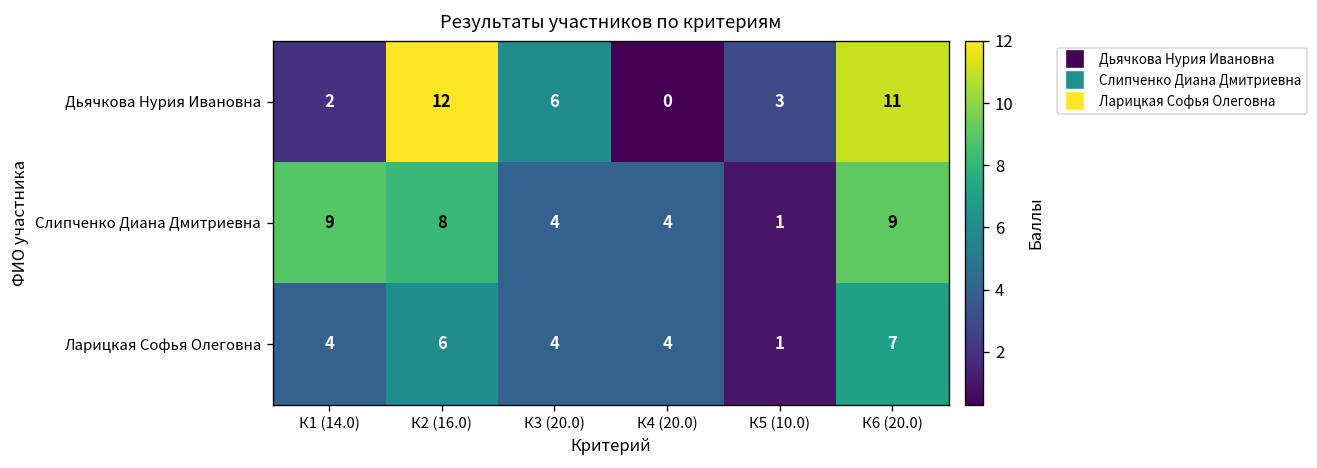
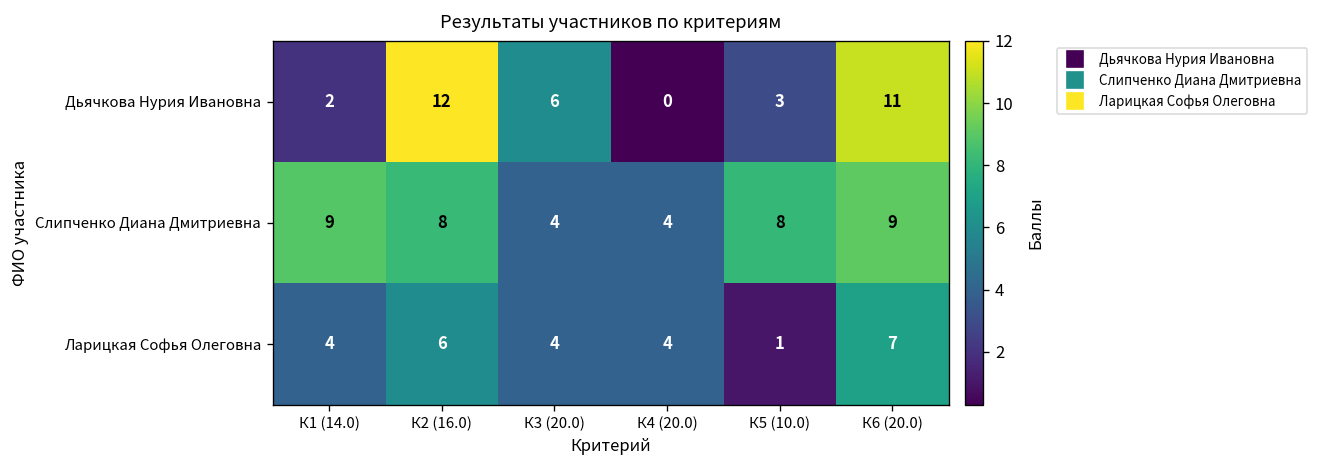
Слипченко Диана Дмитриевна, К5 (10.0): 1 -> 8
